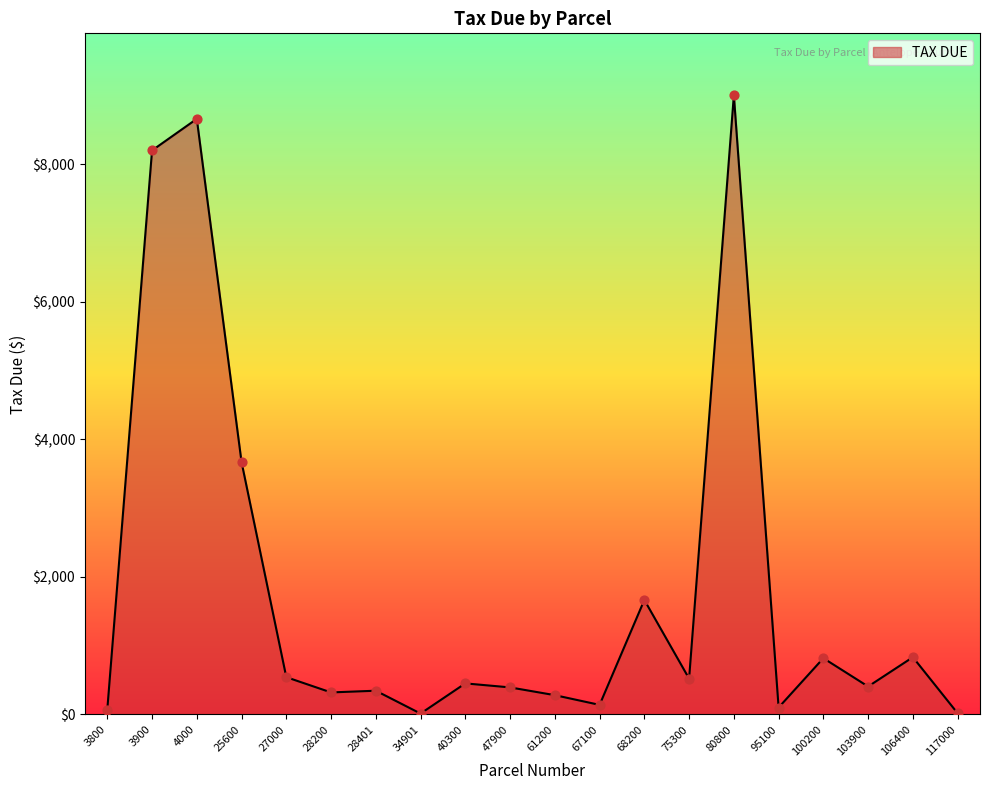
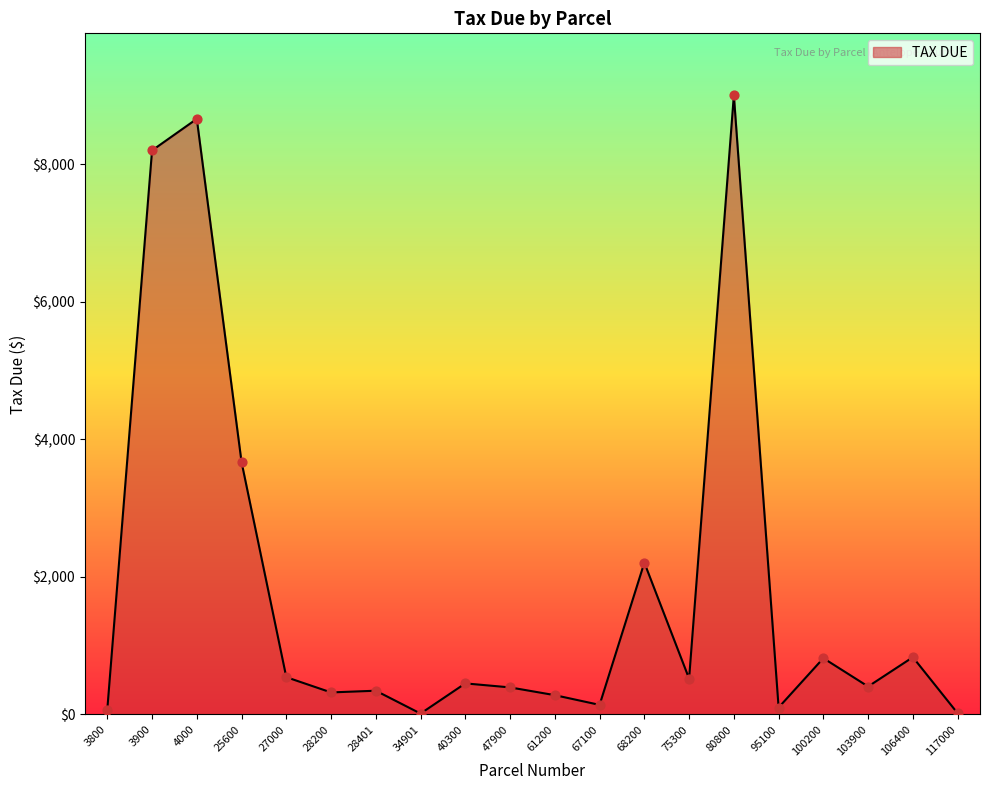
68200: $1,700 -> $2,200
